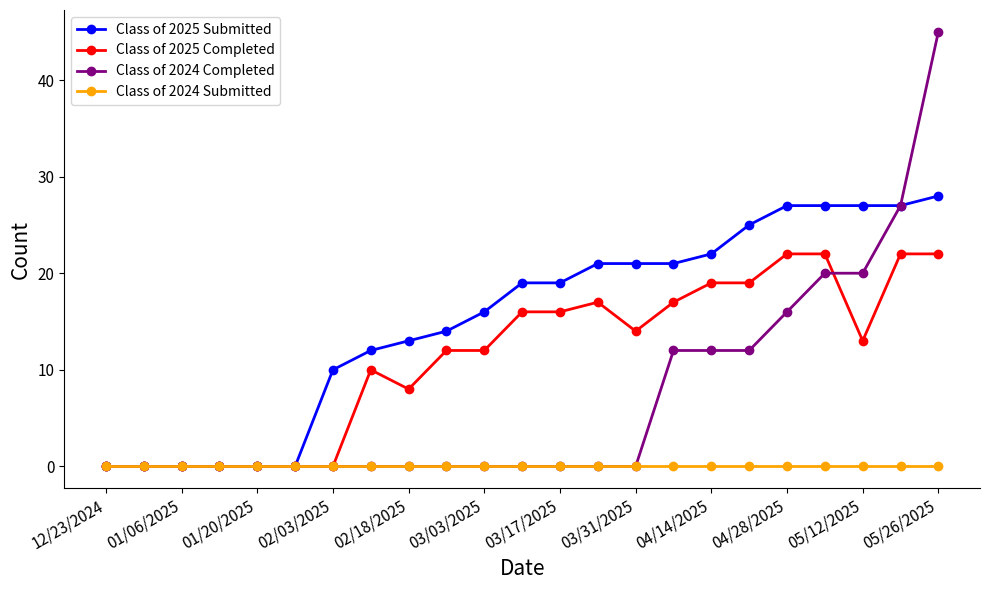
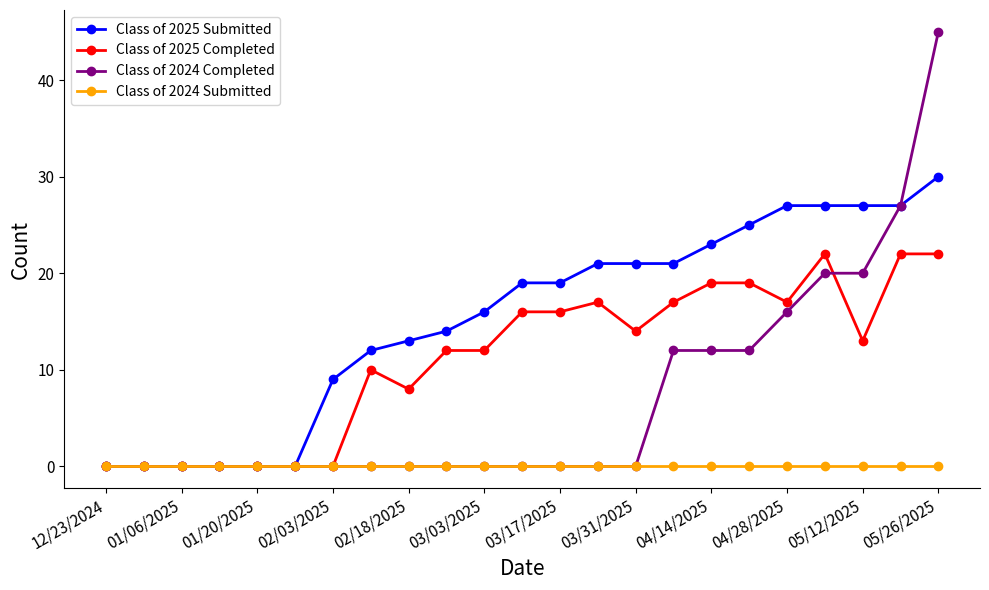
Class of 2025 Submitted, 02/03/2025: 10 -> 9
Class of 2025 Submitted, 04/14/2025: 22 -> 23
Class of 2025 Completed, 04/28/2025: 22 -> 17
Class of 2025 Submitted, 05/26/2025: 28 -> 30
